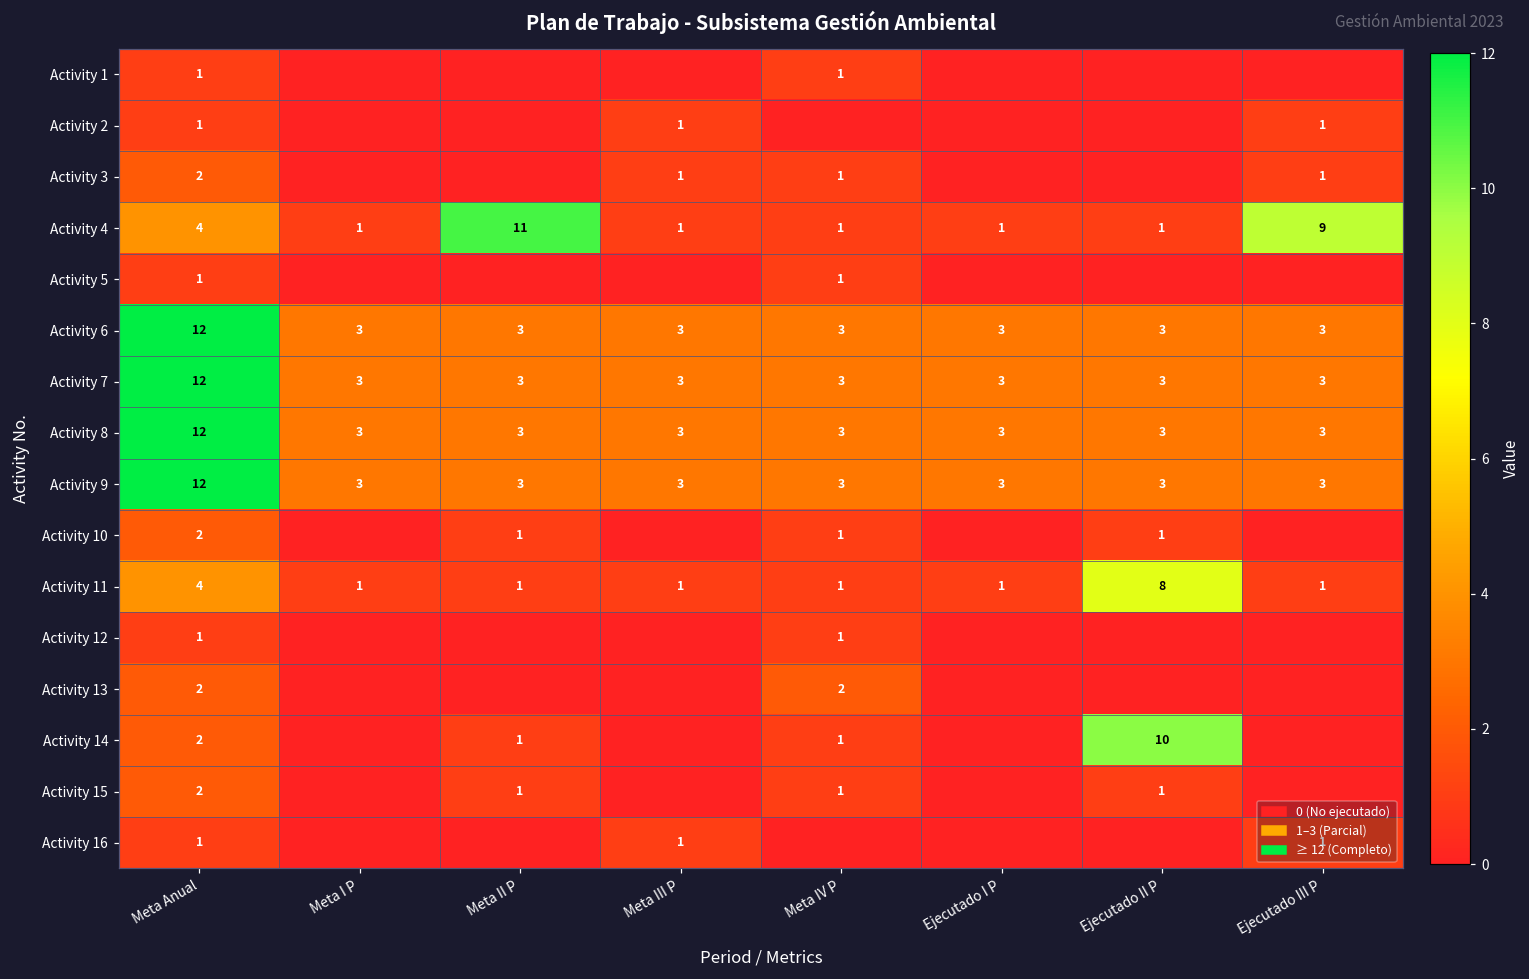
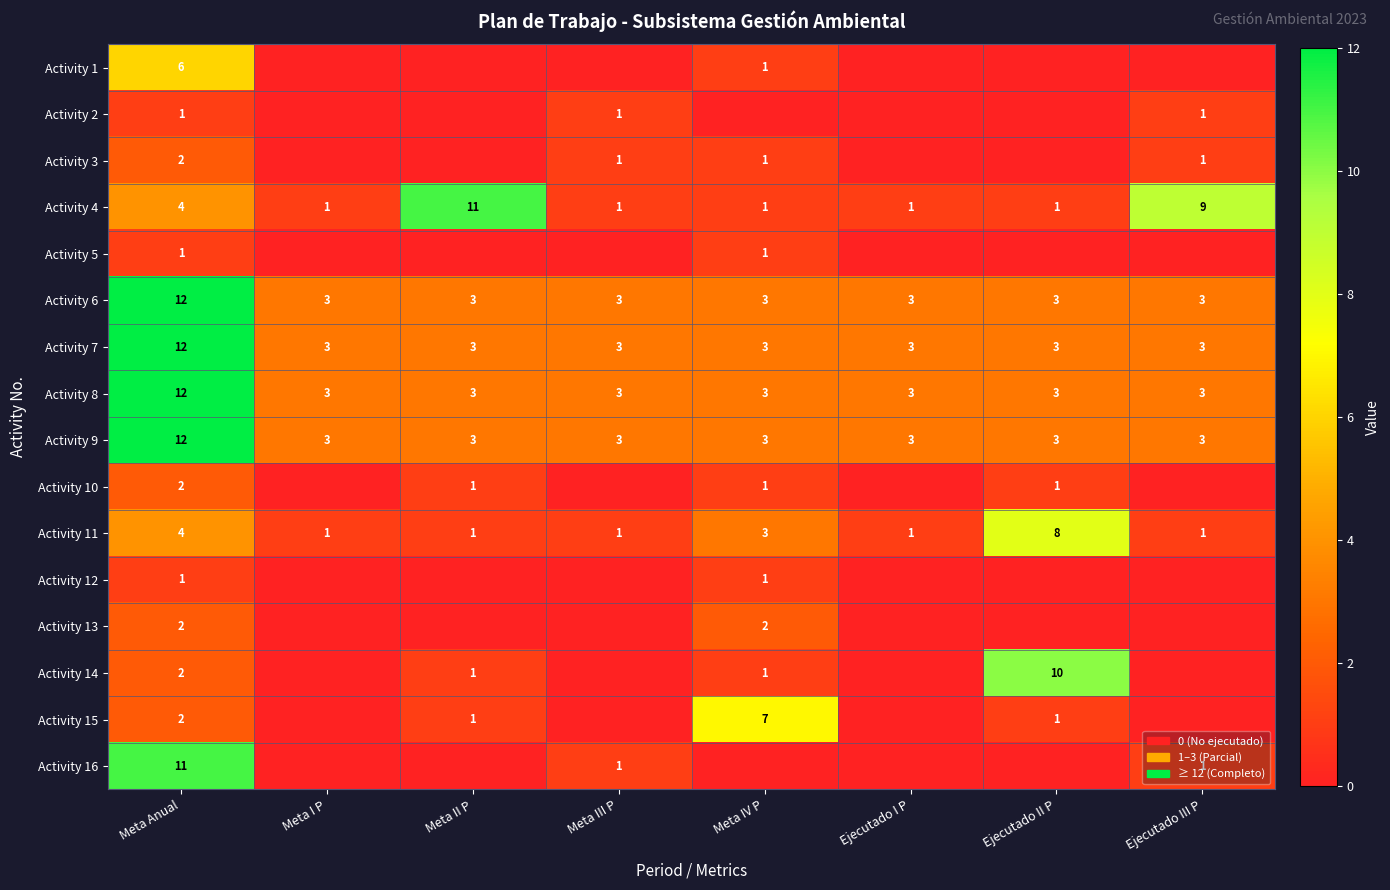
Activity 1, Meta Anual: 1 -> 6
Activity 11, Meta IV P: 1 -> 3
Activity 15, Meta IV P: 1 -> 7
Activity 16, Meta Anual: 1 -> 11
